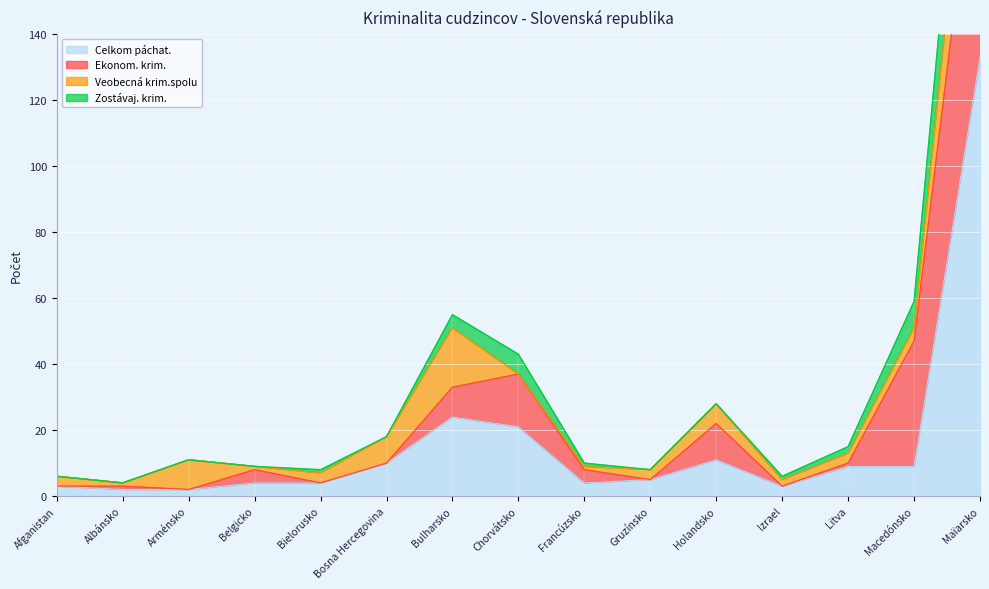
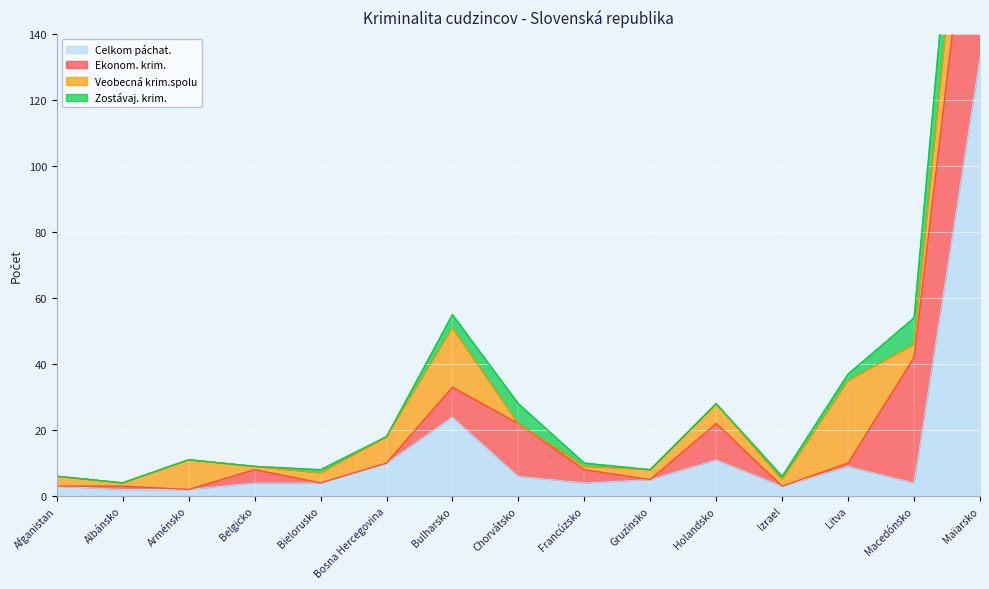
Celkom páchat., Chorvátsko: 21 -> 6
Veobecná krim.spolu, Litva: 3 -> 25
Celkom páchat., Macedónsko: 9 -> 4
